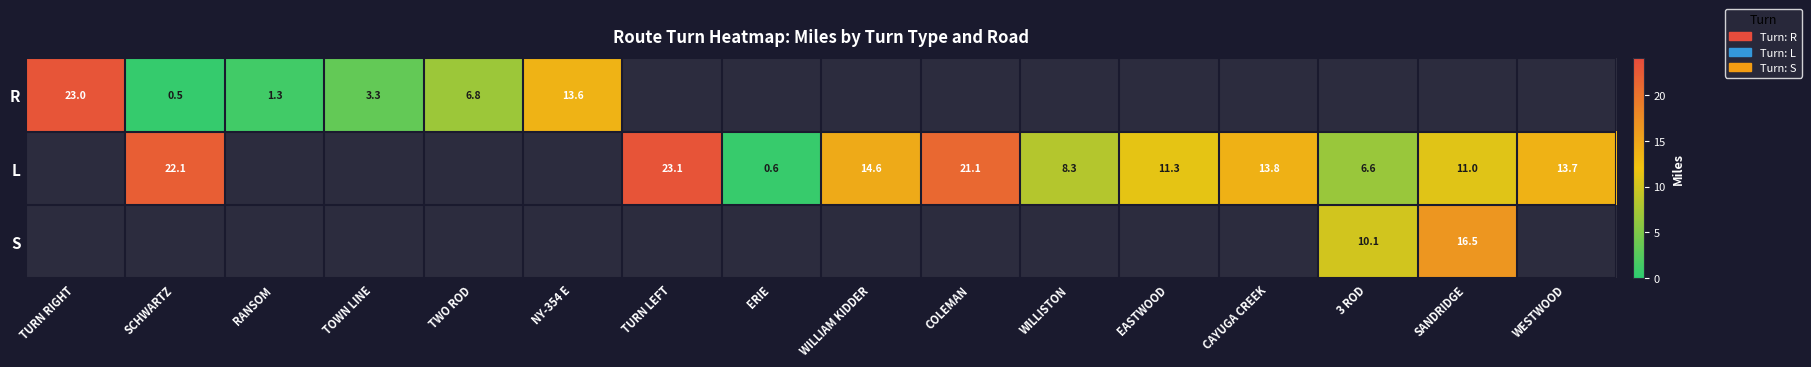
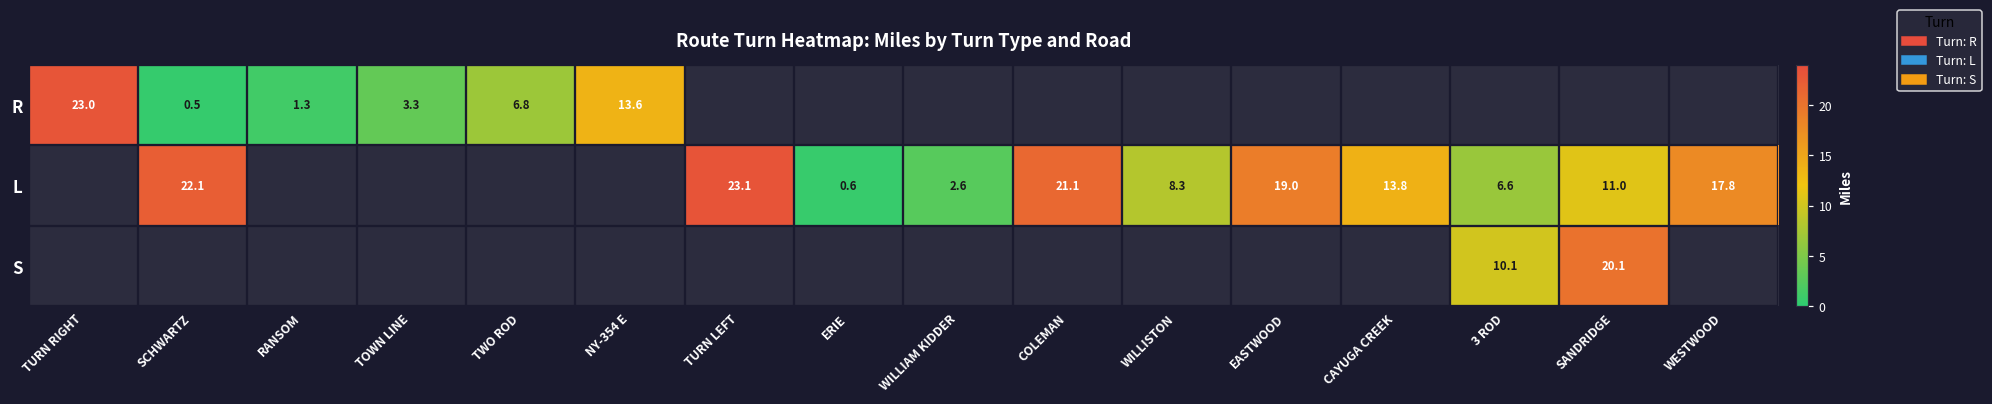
L, WILLIAM KIDDER: 14.6 -> 2.6
L, EASTWOOD: 11.3 -> 19.0
L, WESTWOOD: 13.7 -> 17.8
S, SANDRIDGE: 16.5 -> 20.1
